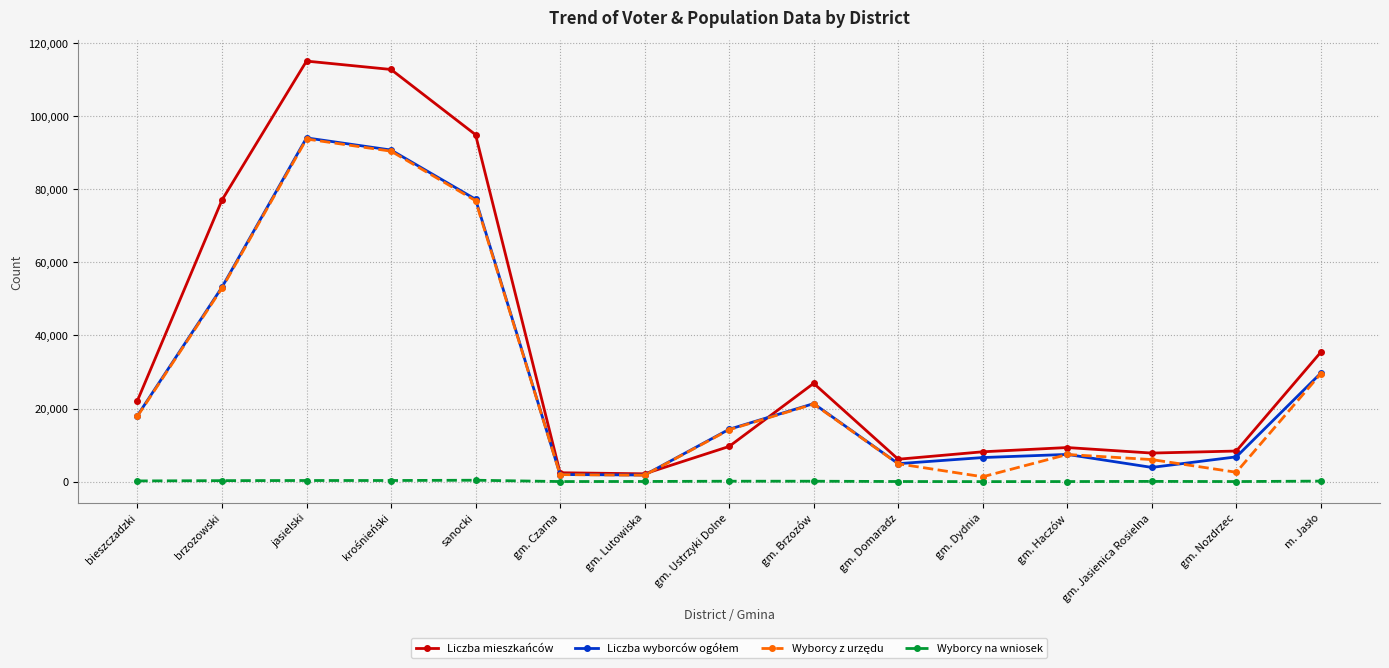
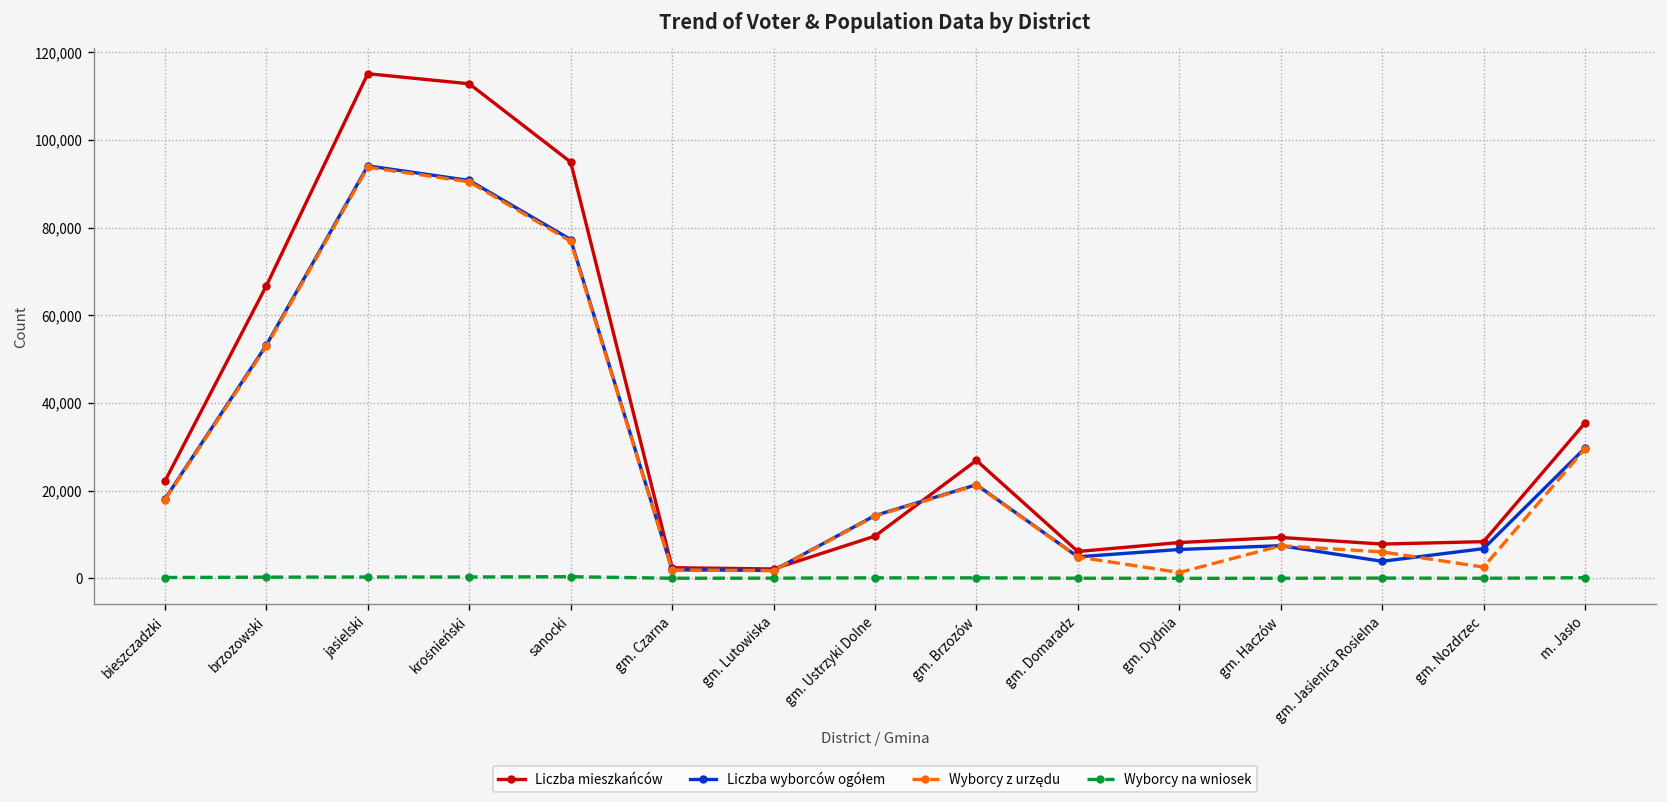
Liczba mieszkańców, brzozowski: 77,000 -> 67,000
